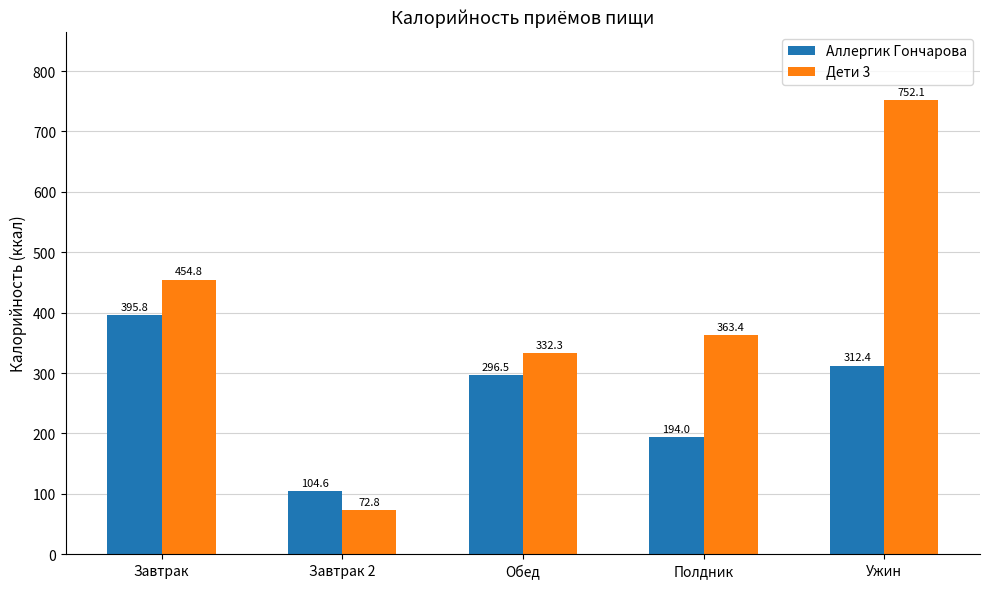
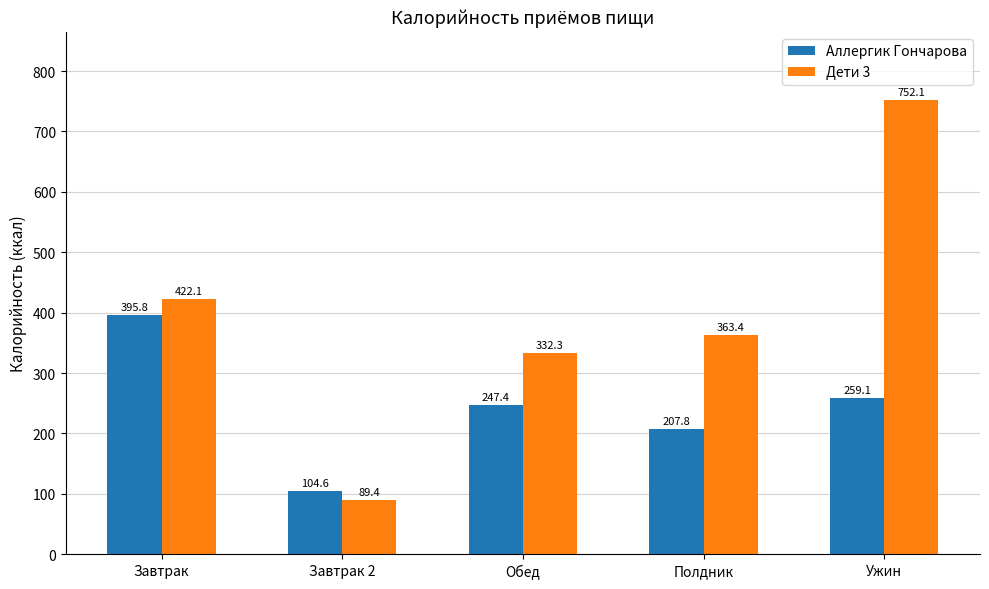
Дети 3, Завтрак: 454.8 -> 422.1
Дети 3, Завтрак 2: 72.8 -> 89.4
Аллергик Гончарова, Обед: 296.5 -> 247.4
Аллергик Гончарова, Полдник: 194.0 -> 207.8
Аллергик Гончарова, Ужин: 312.4 -> 259.1
